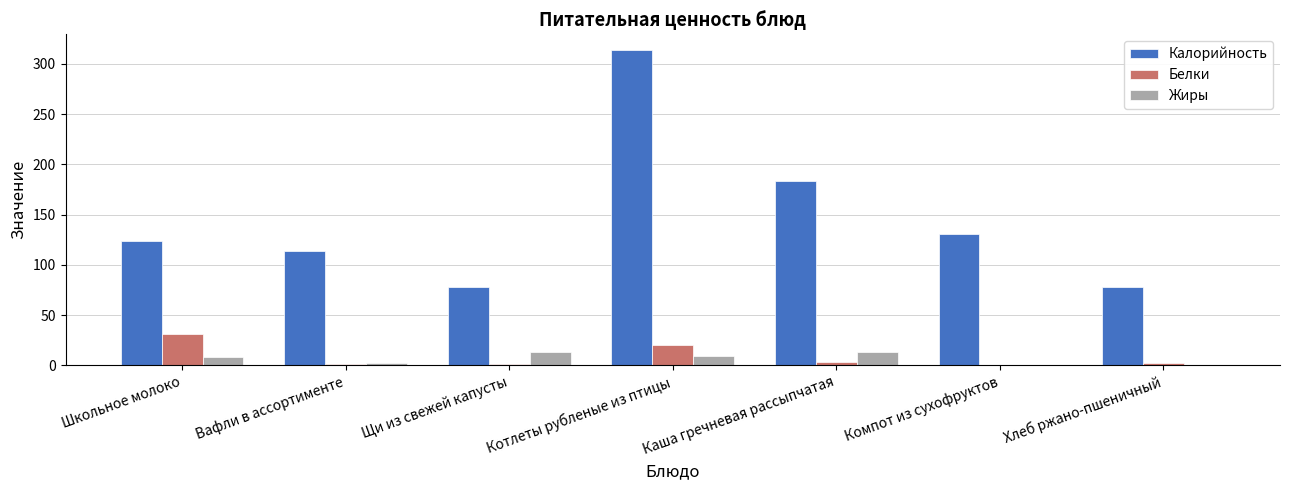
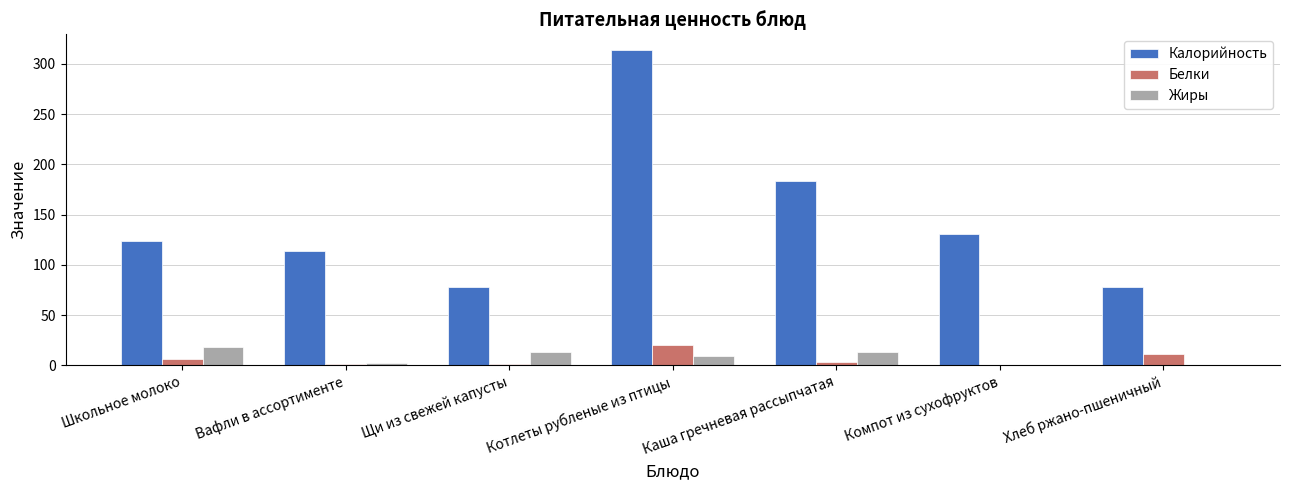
Белки, Школьное молоко: 31 -> 6
Жиры, Школьное молоко: 8 -> 18
Белки, Хлеб ржано-пшеничный: 3 -> 11
